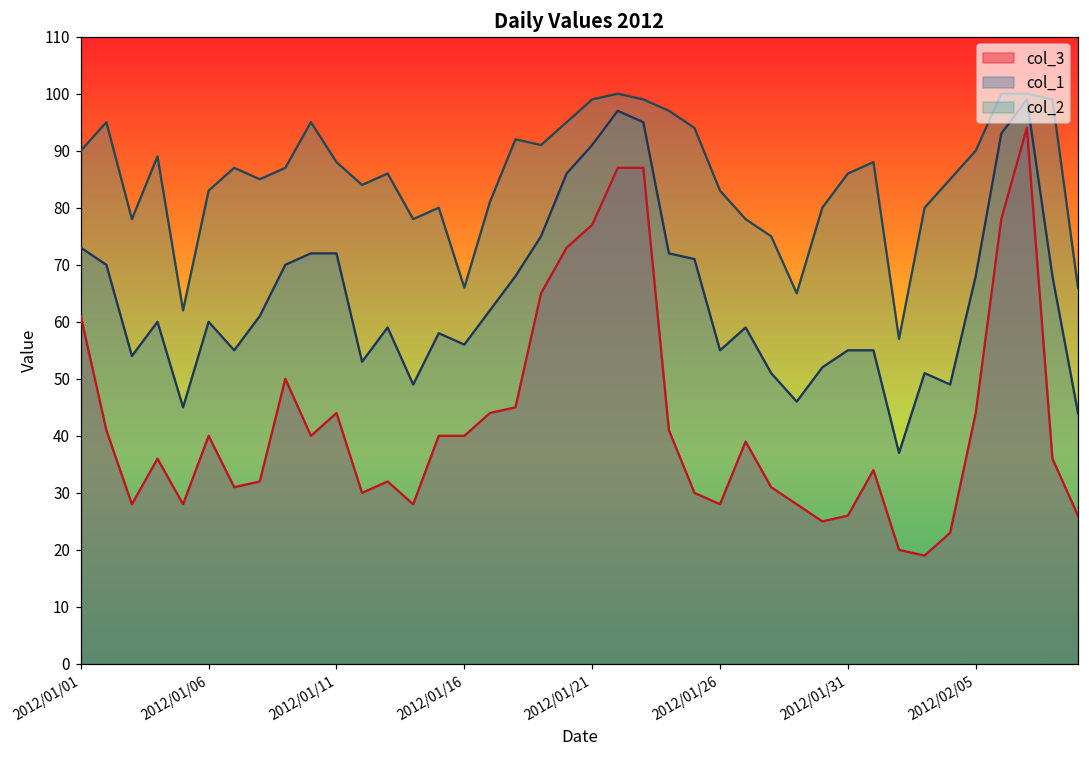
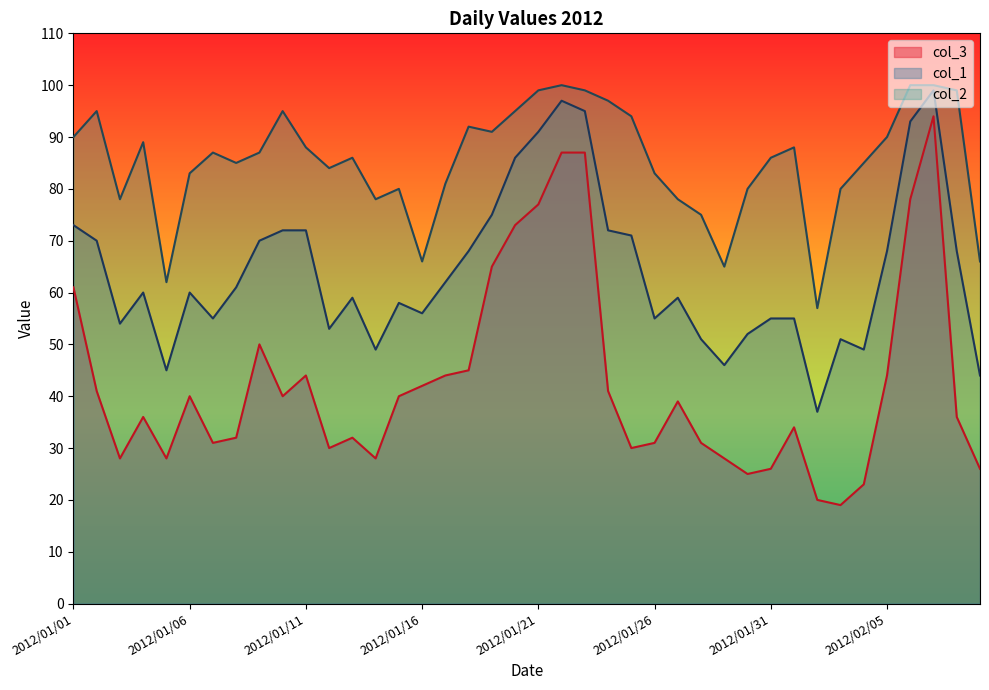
col_3, 2012/01/16: 40 -> 42
col_3, 2012/01/26: 28 -> 31
